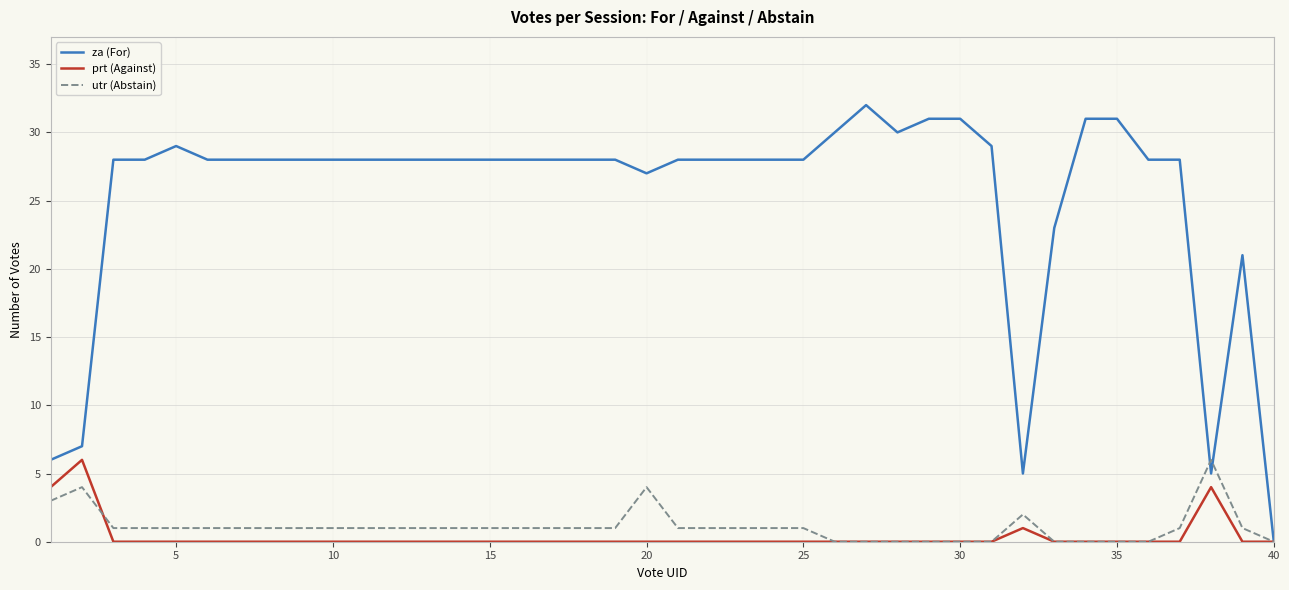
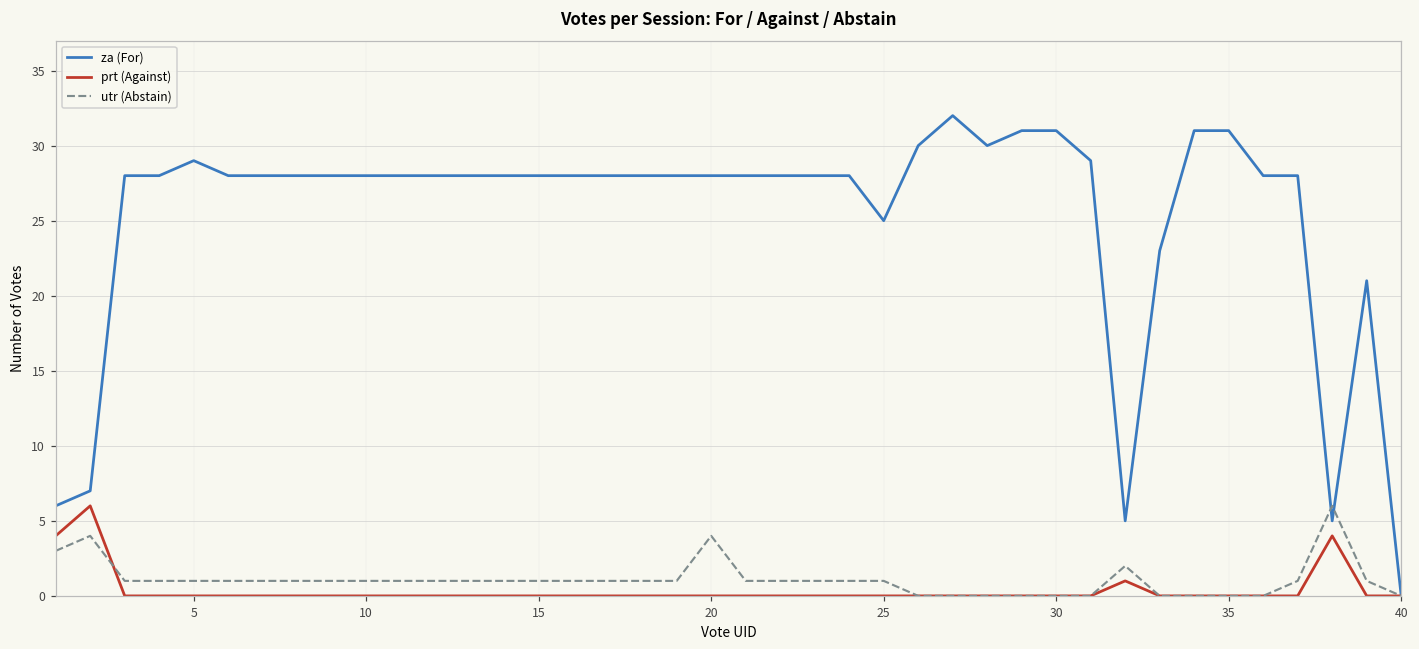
za (For), 20: 27 -> 28
za (For), 25: 28 -> 25
